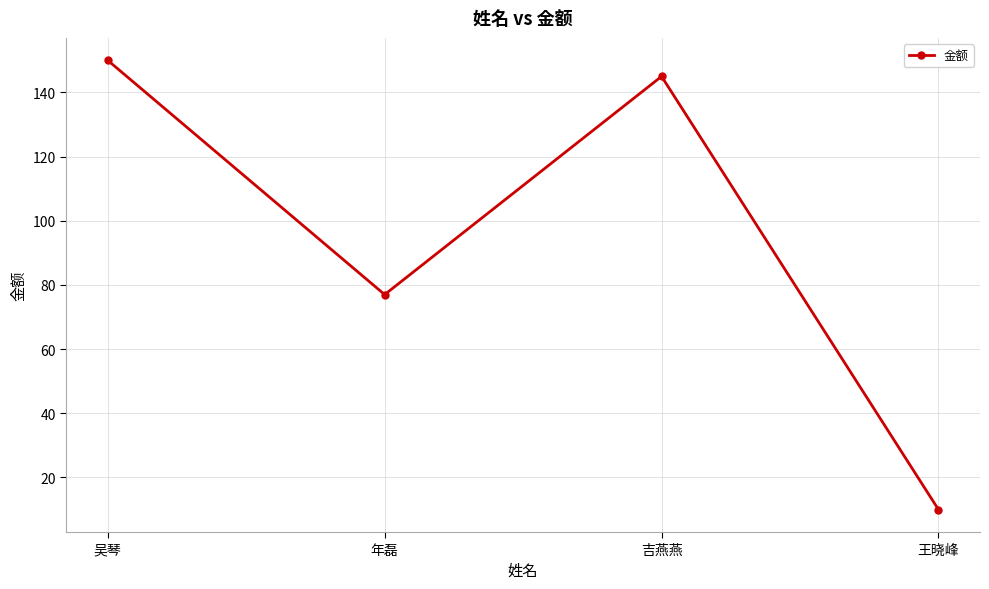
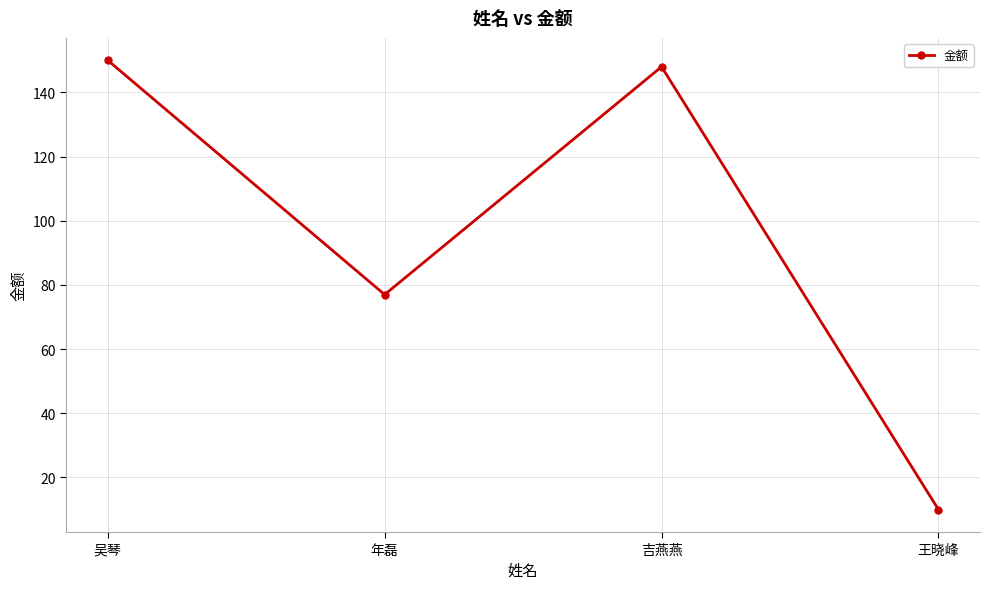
吉燕燕: 145 -> 148
